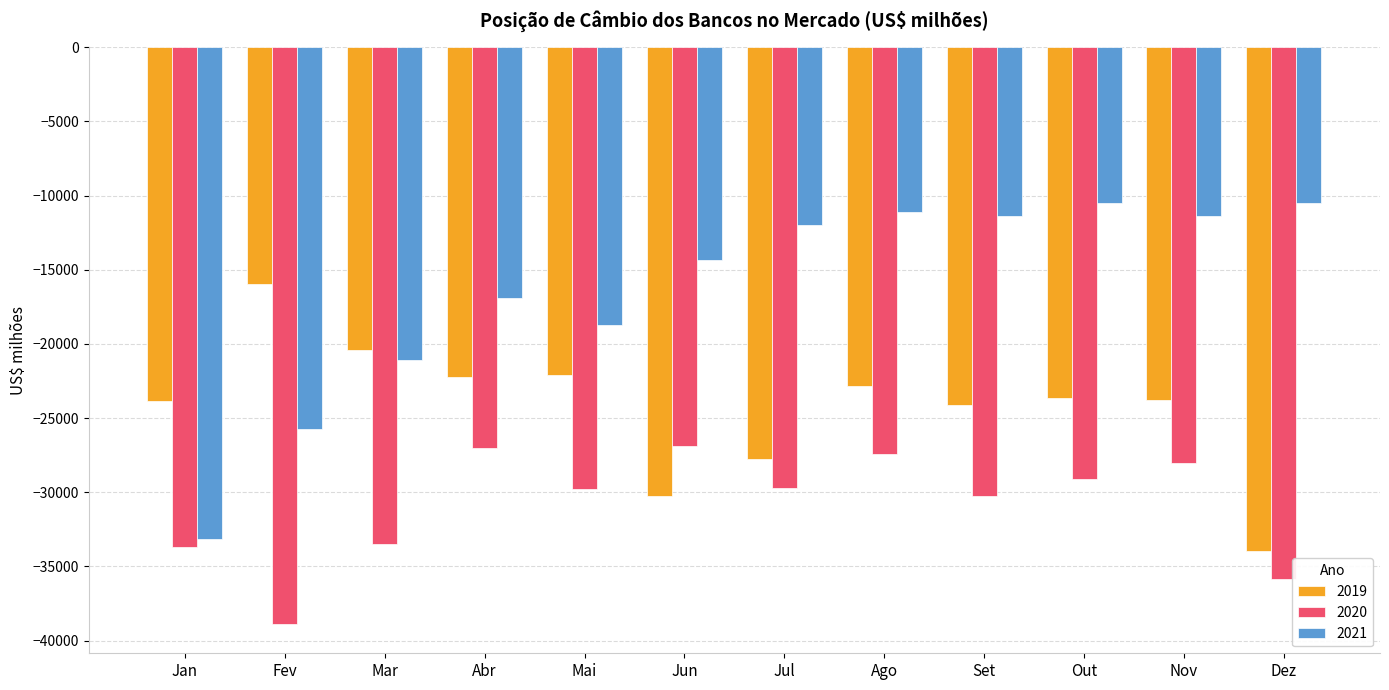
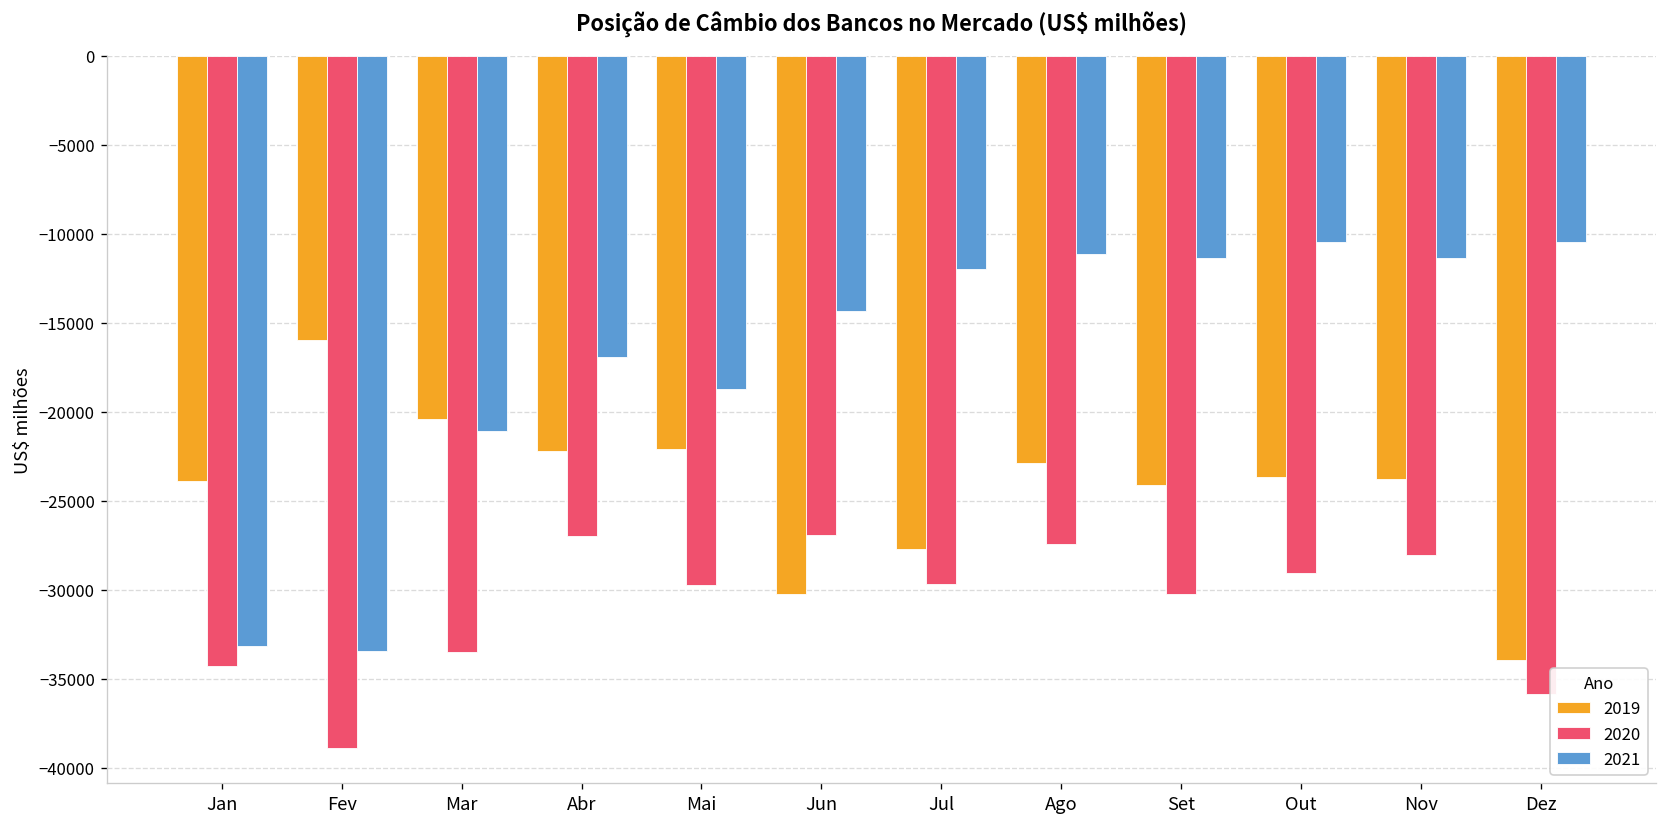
2020, Jan: -33700 -> -34300
2021, Fev: -25700 -> -33500
